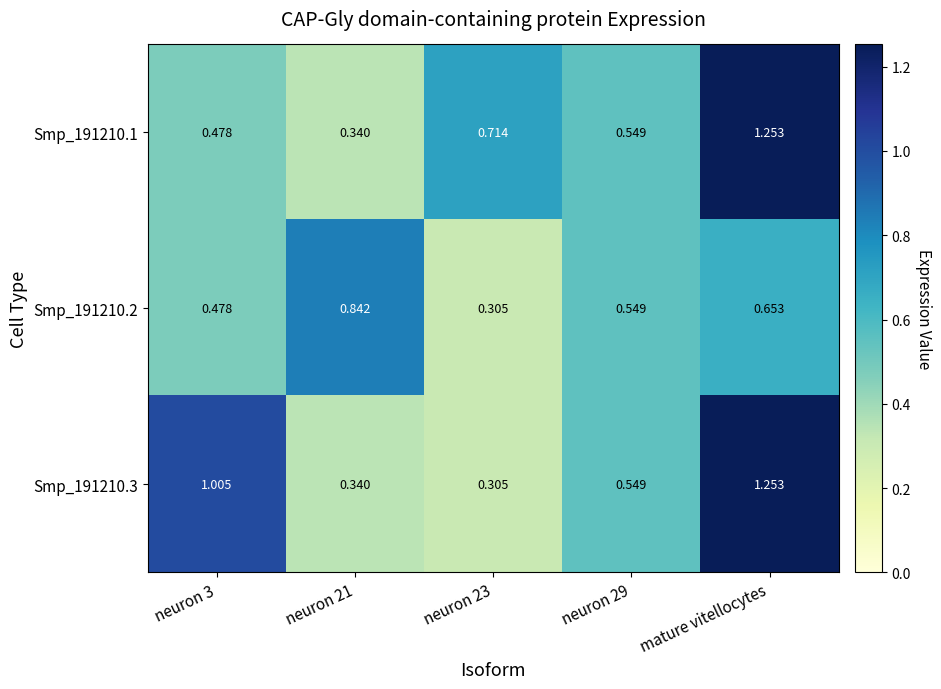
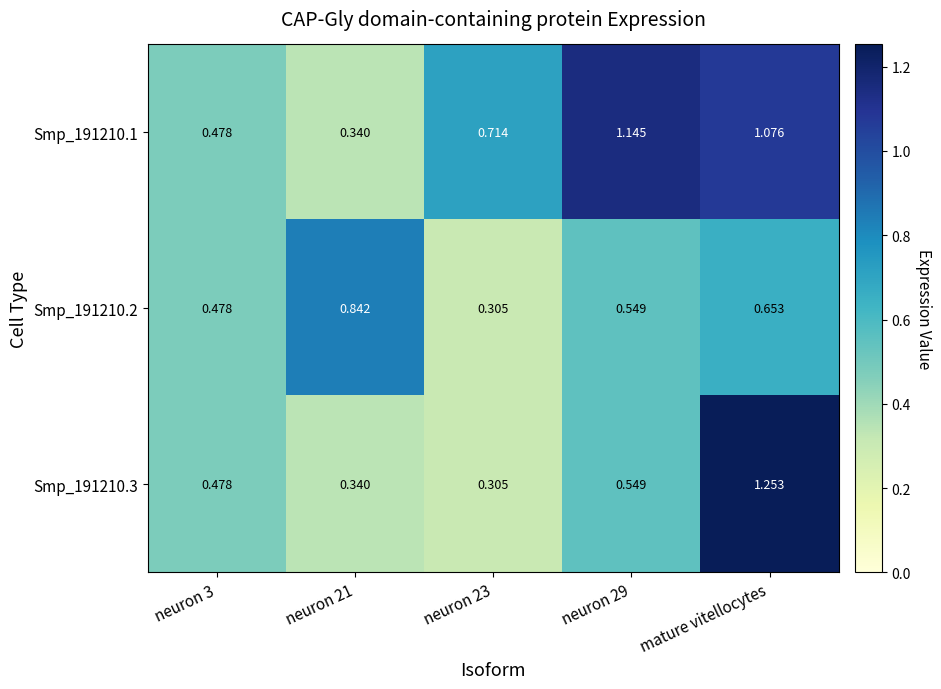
Smp_191210.1, neuron 29: 0.549 -> 1.145
Smp_191210.1, mature vitellocytes: 1.253 -> 1.076
Smp_191210.3, neuron 3: 1.005 -> 0.478
